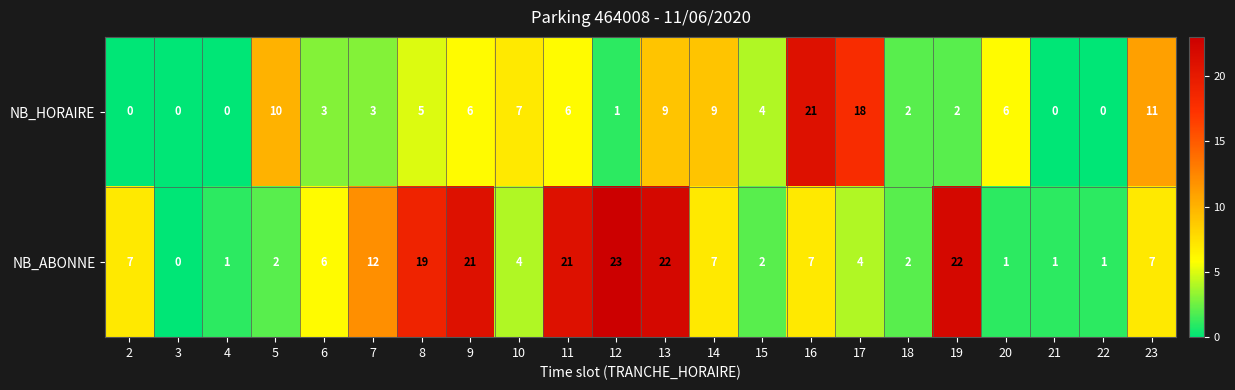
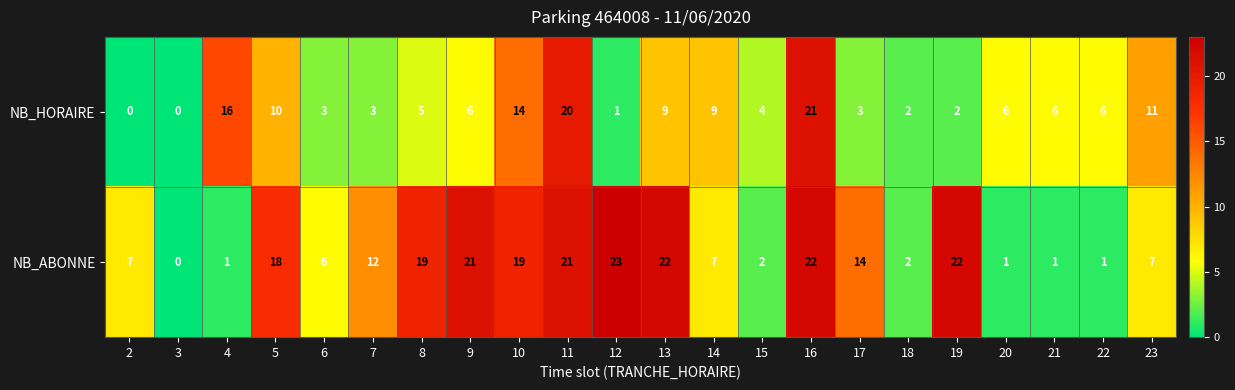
NB_HORAIRE, 4: 0 -> 16
NB_HORAIRE, 10: 7 -> 14
NB_HORAIRE, 11: 6 -> 20
NB_HORAIRE, 17: 18 -> 3
NB_HORAIRE, 21: 0 -> 6
NB_HORAIRE, 22: 0 -> 6
NB_ABONNE, 5: 2 -> 18
NB_ABONNE, 10: 4 -> 19
NB_ABONNE, 16: 7 -> 22
NB_ABONNE, 17: 4 -> 14
